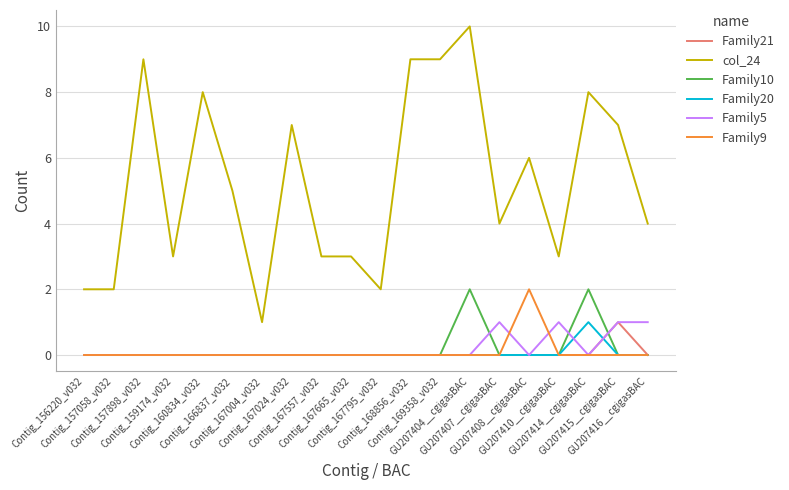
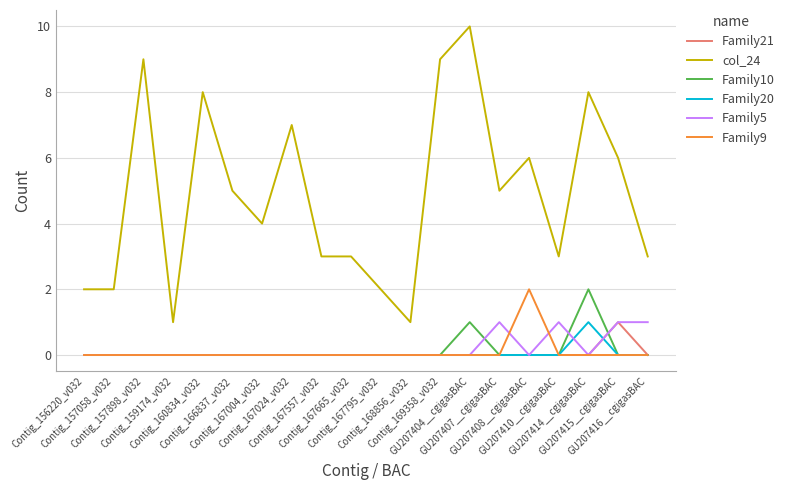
col_24, Contig_159174_v032: 3 -> 1
col_24, Contig_167004_v032: 1 -> 4
col_24, Contig_168856_v032: 9 -> 1
Family10, GU207404__cgigasBAC: 2 -> 1
col_24, GU207407__cgigasBAC: 4 -> 5
col_24, GU207415__cgigasBAC: 7 -> 6
col_24, GU207416__cgigasBAC: 4 -> 3
